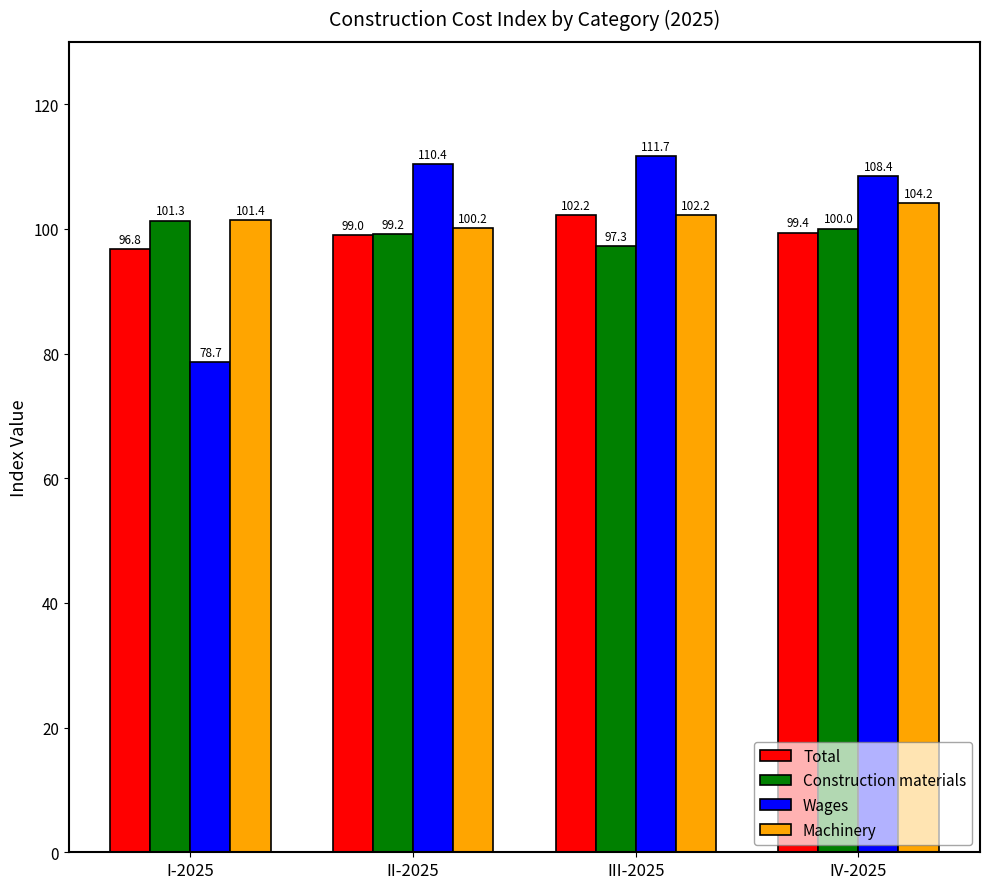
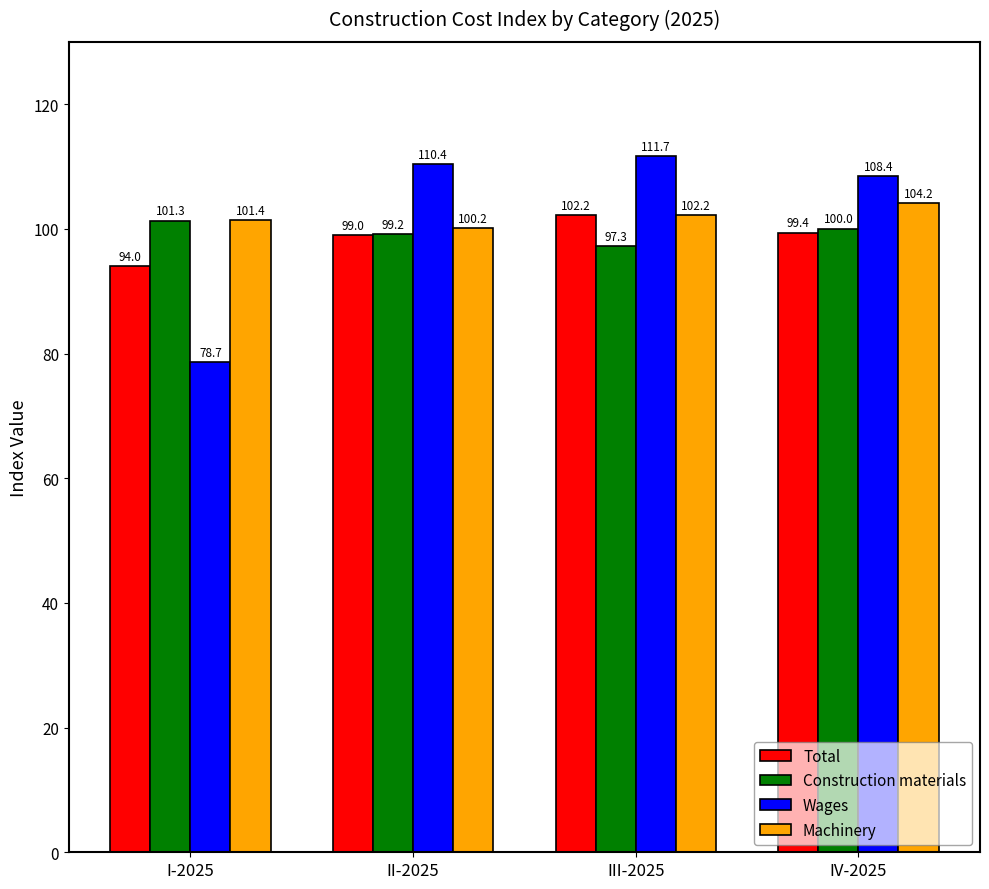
Total, I-2025: 96.8 -> 94.0
